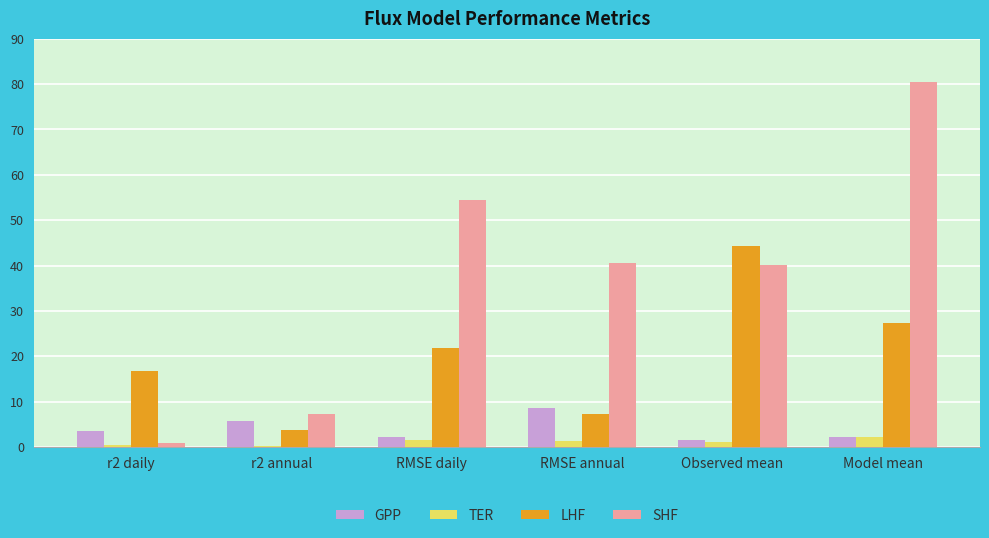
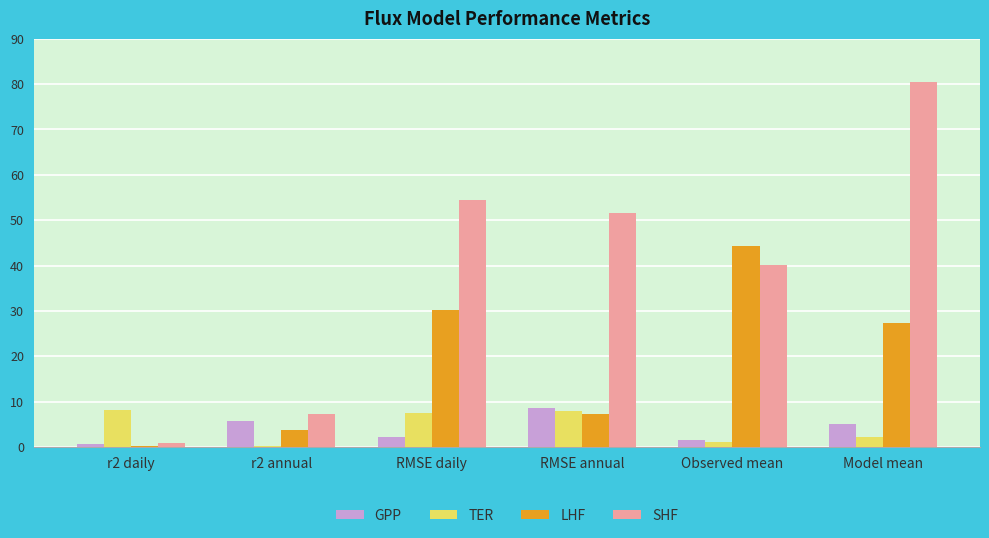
GPP, r2 daily: 4 -> 1
TER, r2 daily: 0 -> 8
LHF, r2 daily: 17 -> 0
TER, RMSE daily: 2 -> 8
LHF, RMSE daily: 22 -> 30
TER, RMSE annual: 1 -> 8
SHF, RMSE annual: 40 -> 51
GPP, Model mean: 2 -> 5
